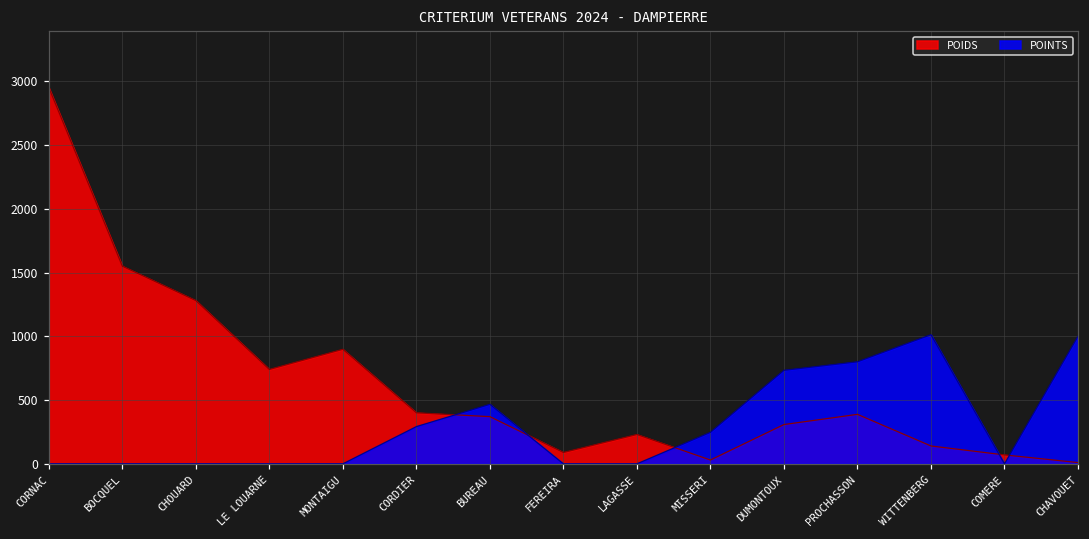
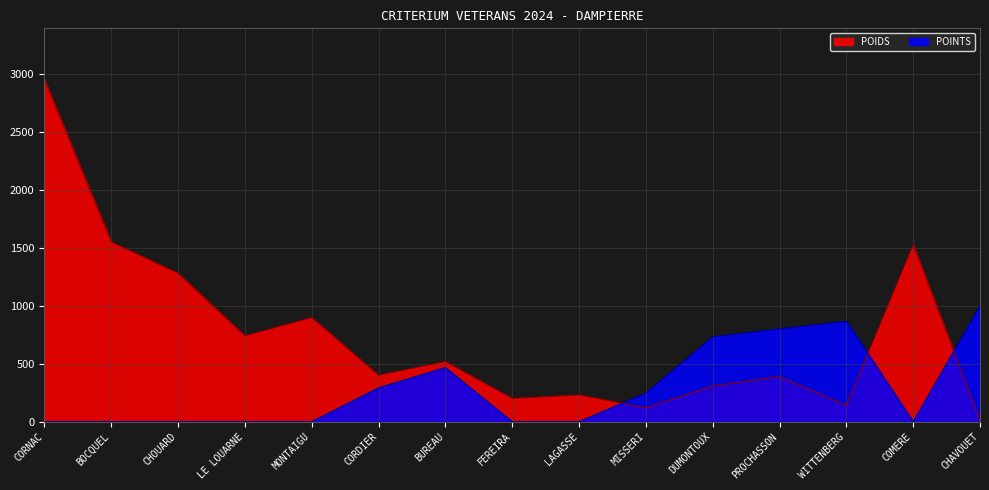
POIDS, BUREAU: 370 -> 520
POIDS, FEREIRA: 90 -> 200
POIDS, MISSERI: 30 -> 120
POINTS, WITTENBERG: 1010 -> 870
POIDS, COMERE: 70 -> 1530
